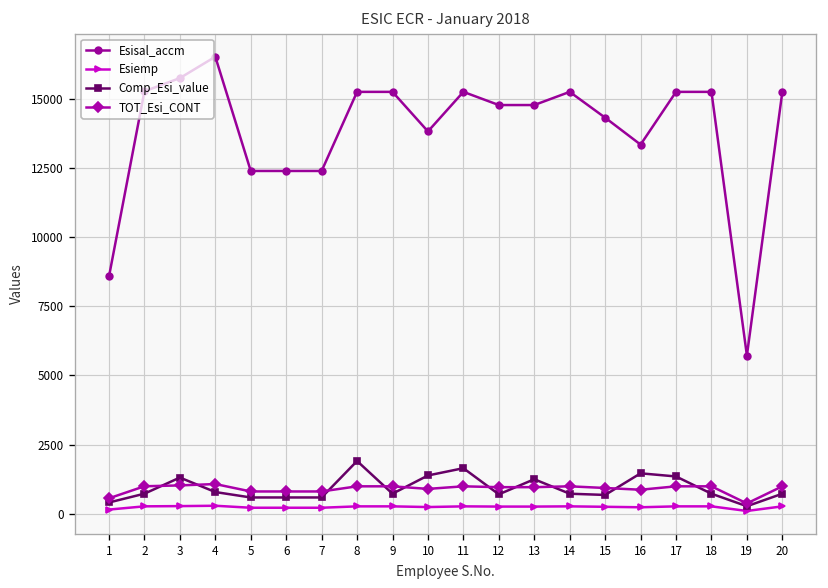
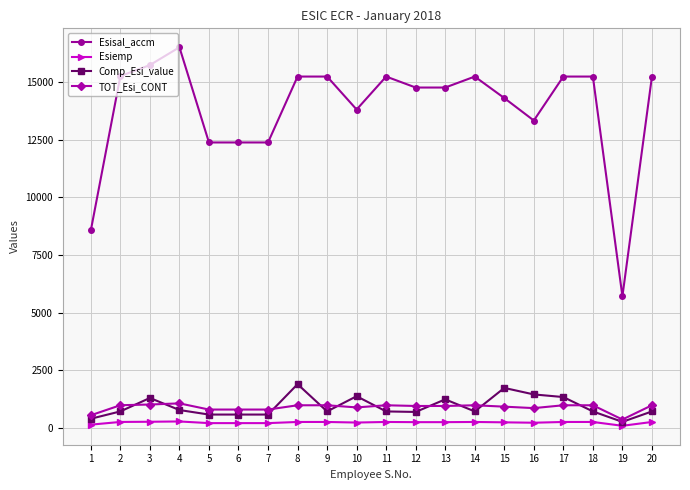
Comp_Esi_value, 11: 1600 -> 700
Comp_Esi_value, 15: 700 -> 1700
